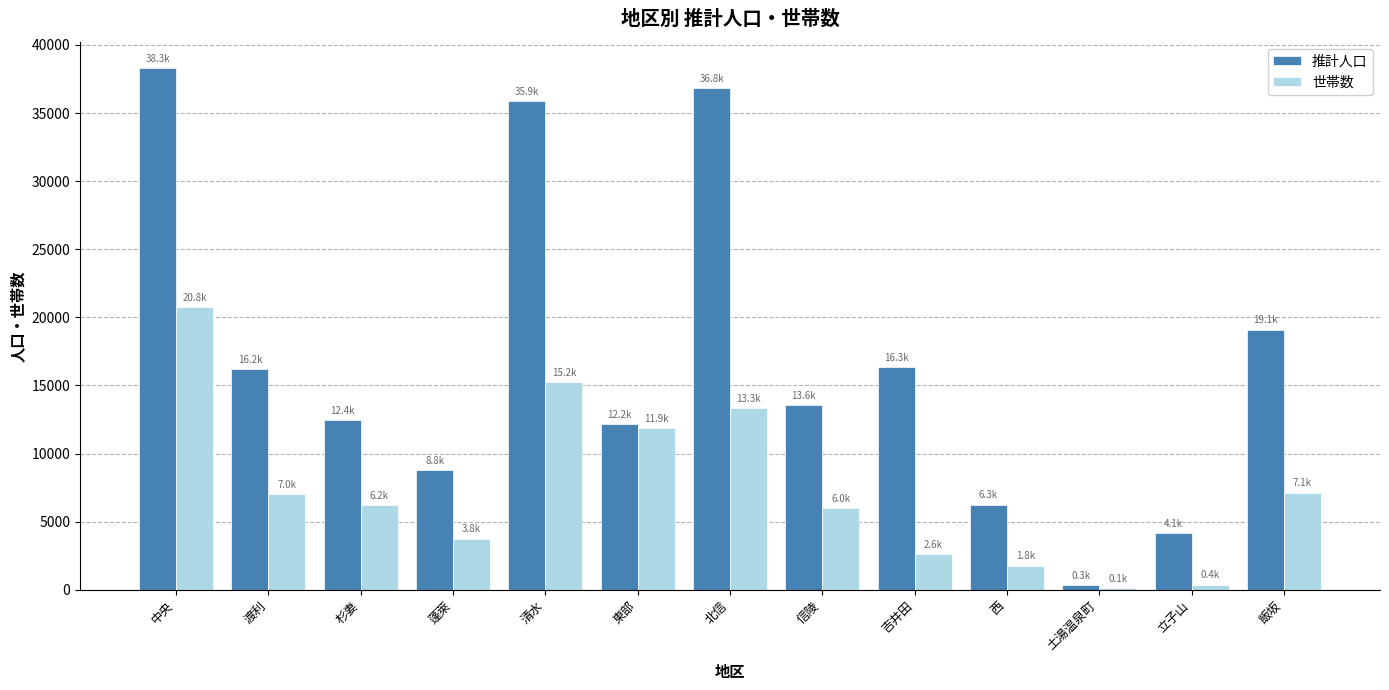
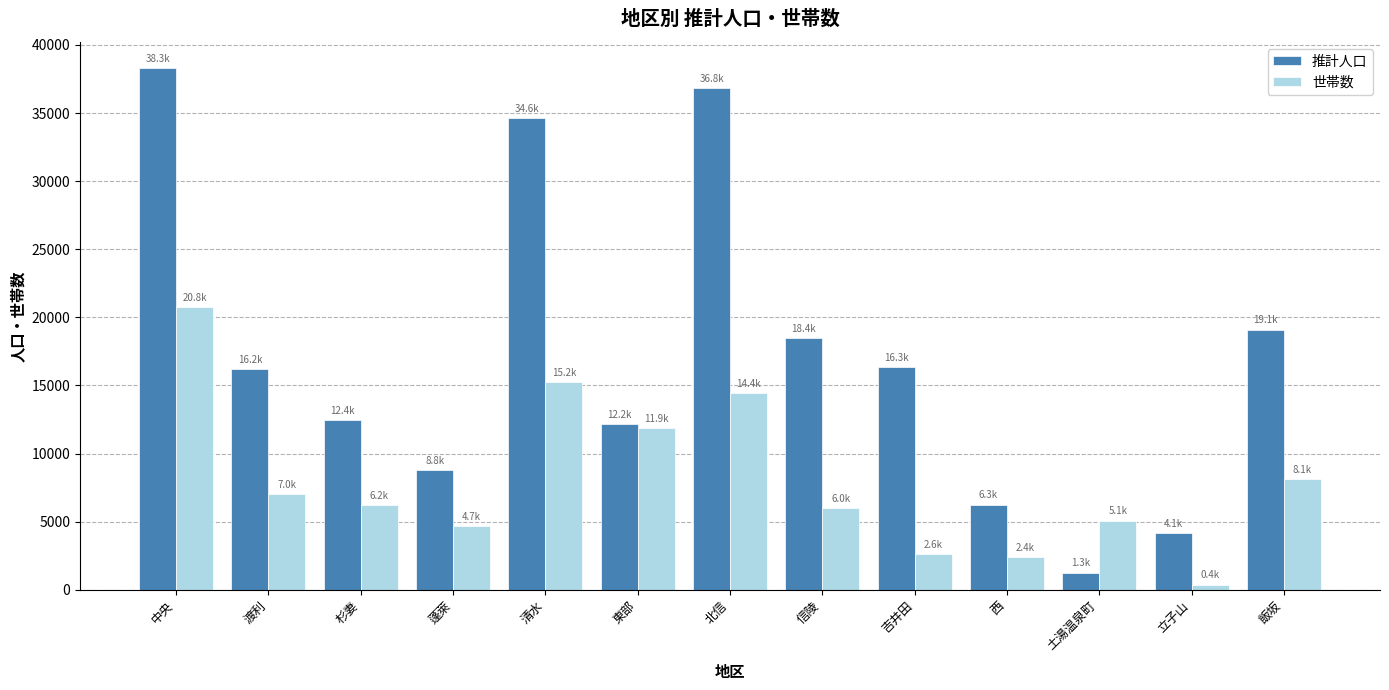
世帯数, 蓬萊: 3.8k -> 4.7k
推計人口, 清水: 35.9k -> 34.6k
世帯数, 北信: 13.3k -> 14.4k
推計人口, 信陵: 13.6k -> 18.4k
世帯数, 西: 1.8k -> 2.4k
推計人口, 土湯温泉町: 0.3k -> 1.3k
世帯数, 土湯温泉町: 0.1k -> 5.1k
世帯数, 飯坂: 7.1k -> 8.1k
